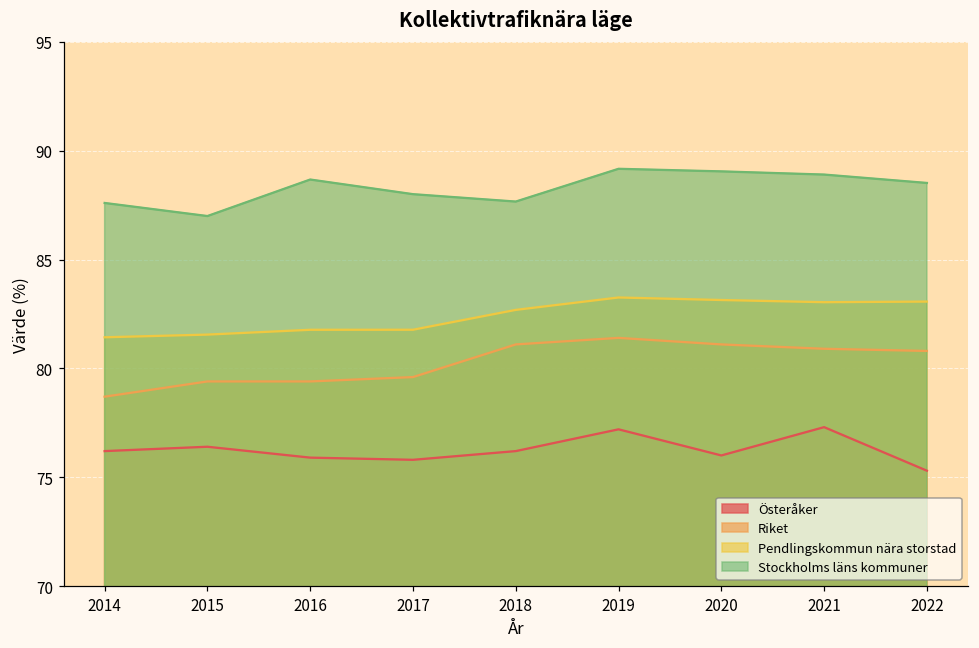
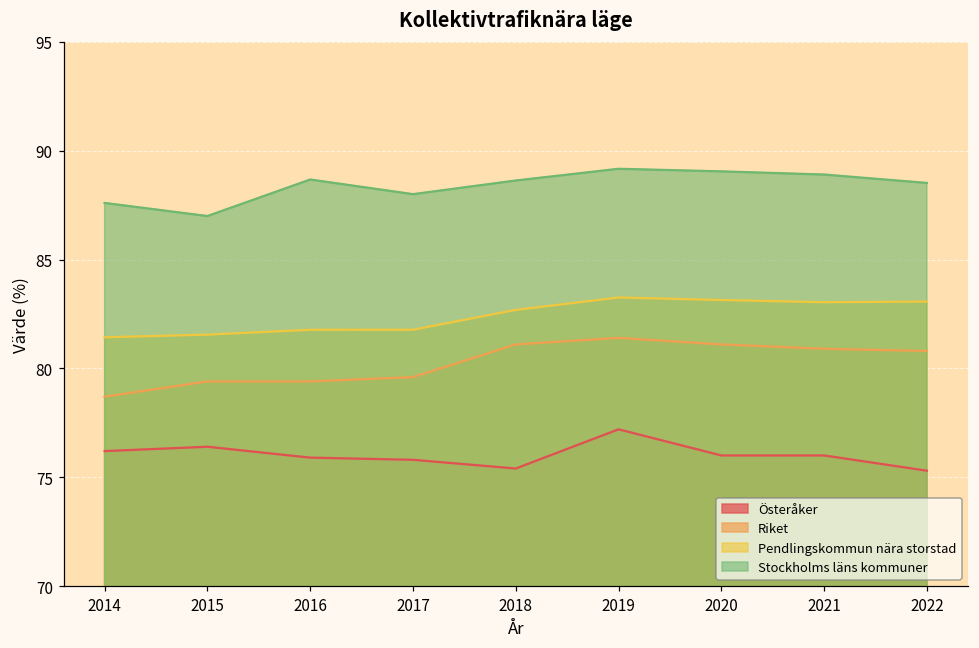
Österåker, 2018: 76.2 -> 75.4
Stockholms läns kommuner, 2018: 87.7 -> 88.6
Österåker, 2021: 77.3 -> 76.0
